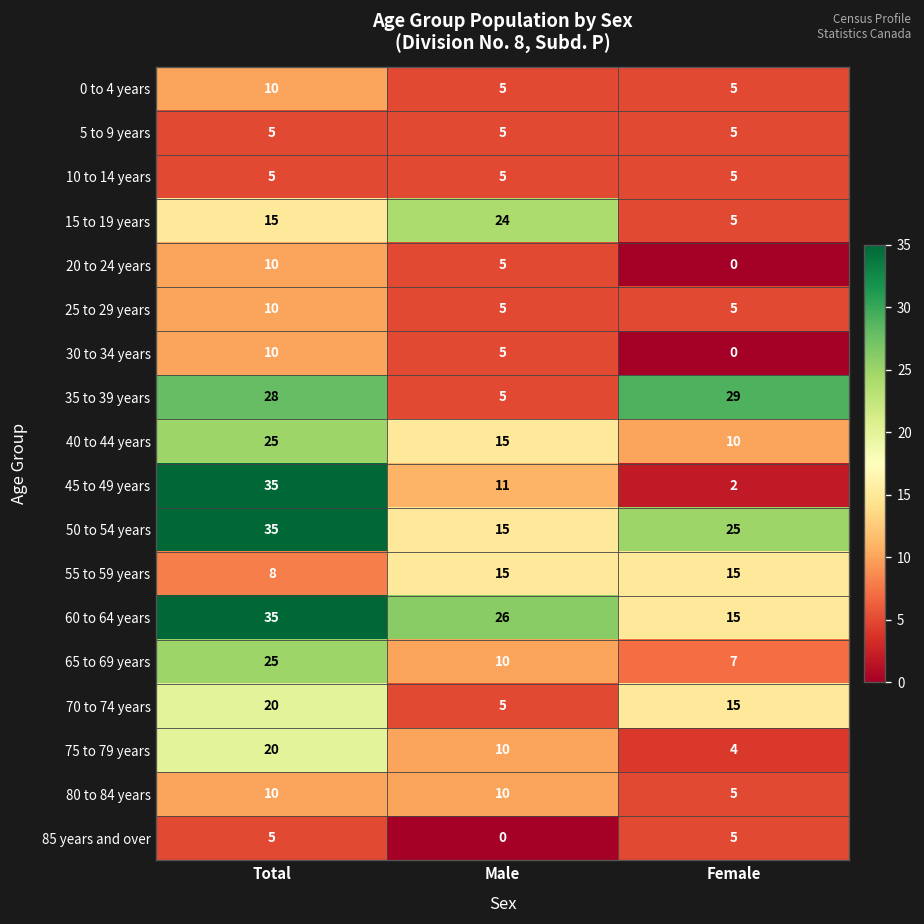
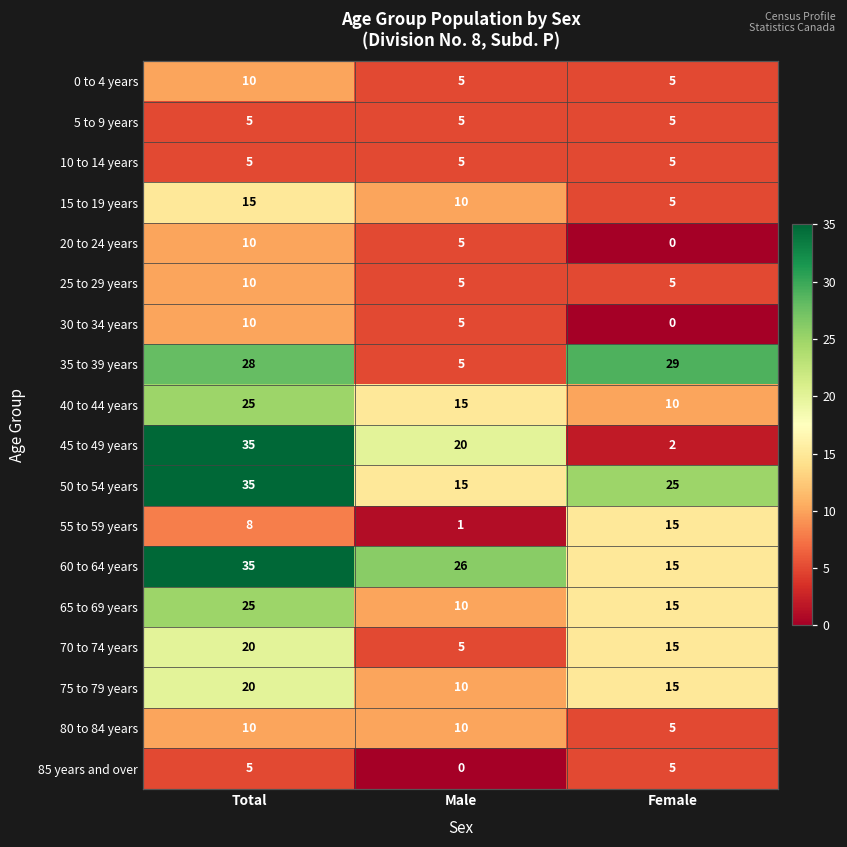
15 to 19 years, Male: 24 -> 10
45 to 49 years, Male: 11 -> 20
55 to 59 years, Male: 15 -> 1
65 to 69 years, Female: 7 -> 15
75 to 79 years, Female: 4 -> 15
